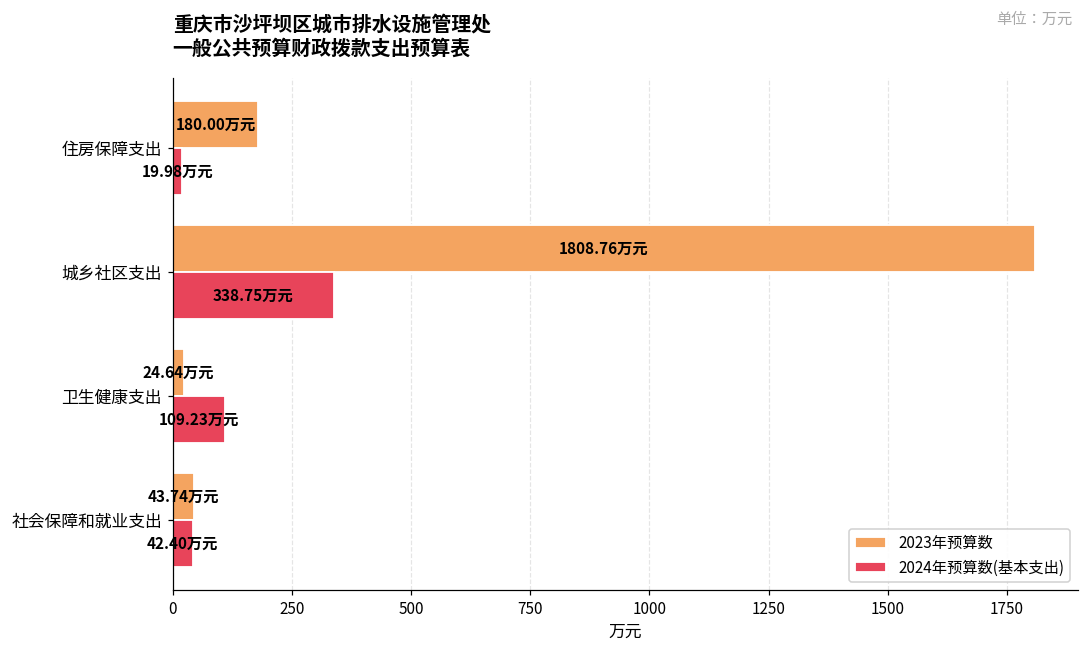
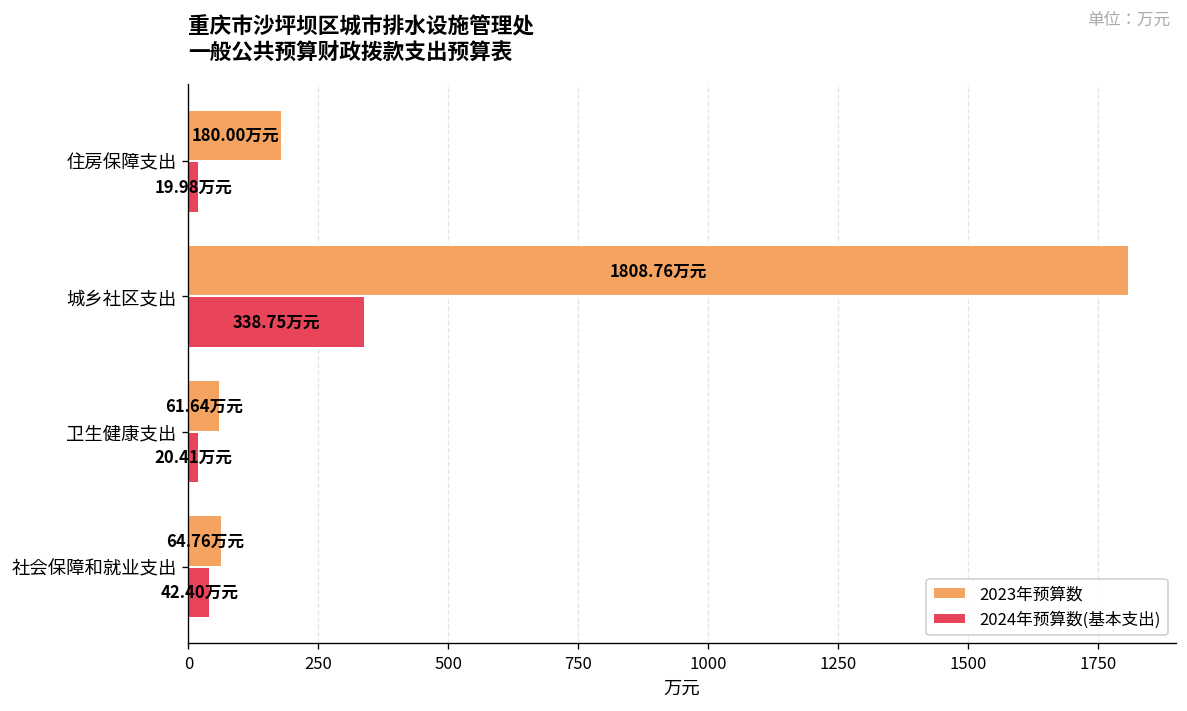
2023年预算数, 卫生健康支出: 24.64 -> 61.64
2024年预算数(基本支出), 卫生健康支出: 109.23 -> 20.41
2023年预算数, 社会保障和就业支出: 43.74 -> 64.76
